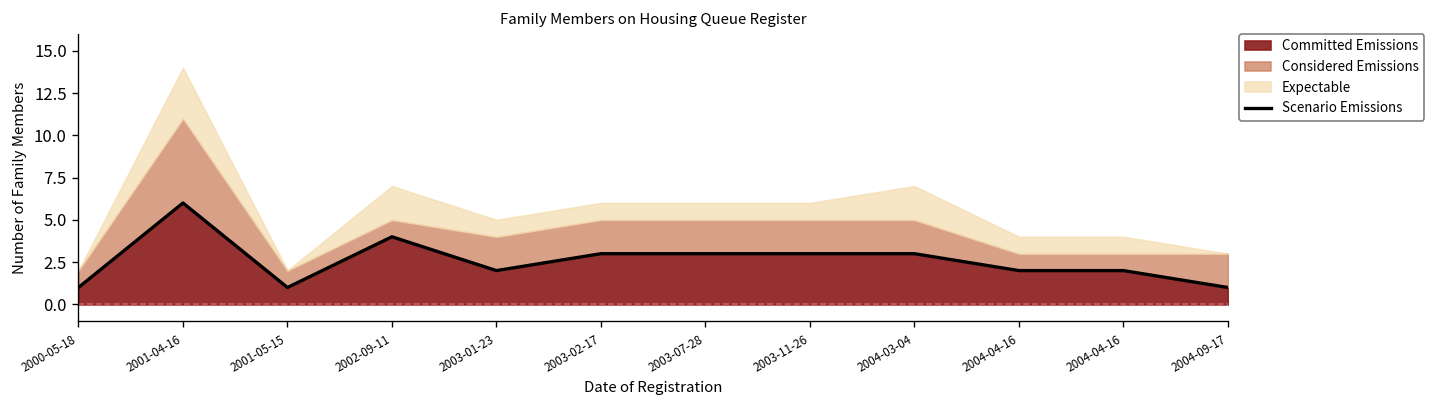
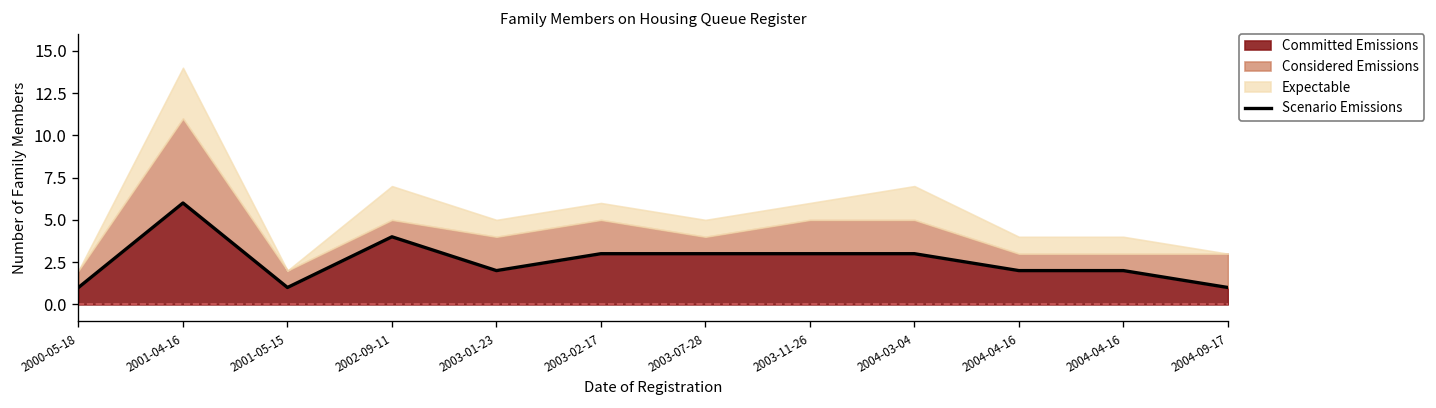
Considered Emissions, 2003-07-28: 2 -> 1
